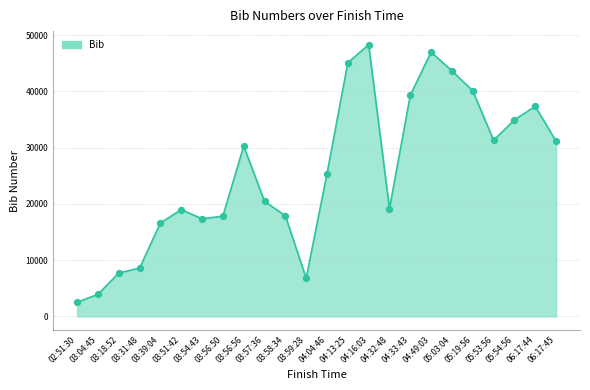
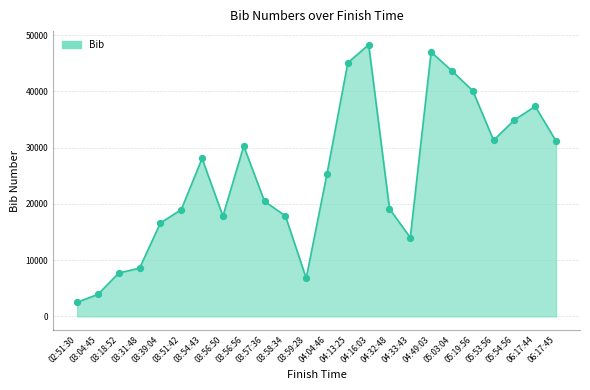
03:54:43: 17000 -> 28000
04:33:43: 39000 -> 14000
